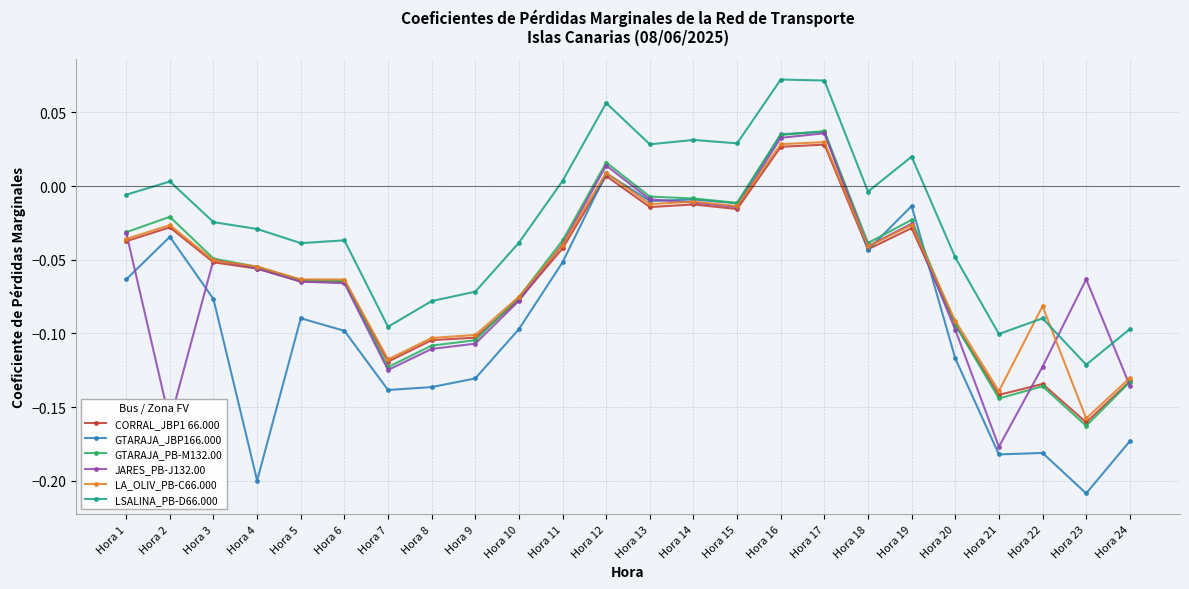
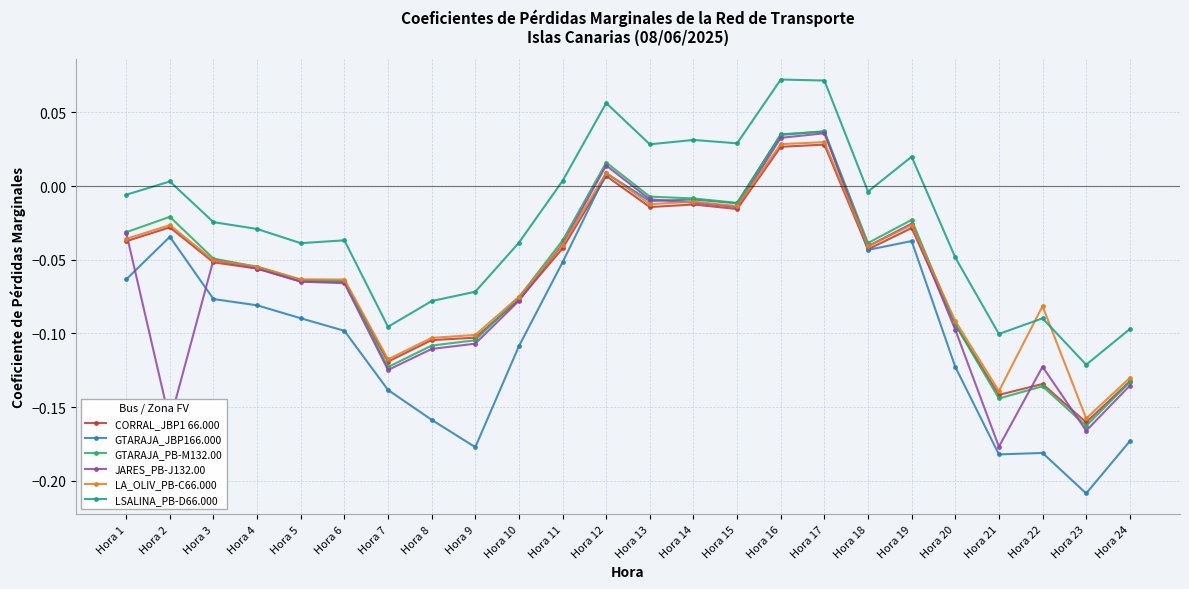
GTARAJA_JBP166.000, Hora 4: -0.200 -> -0.081
GTARAJA_JBP166.000, Hora 8: -0.136 -> -0.159
GTARAJA_JBP166.000, Hora 9: -0.131 -> -0.177
GTARAJA_JBP166.000, Hora 10: -0.097 -> -0.109
GTARAJA_JBP166.000, Hora 19: -0.014 -> -0.037
GTARAJA_JBP166.000, Hora 20: -0.117 -> -0.123
JARES_PB-J132.00, Hora 23: -0.063 -> -0.166
